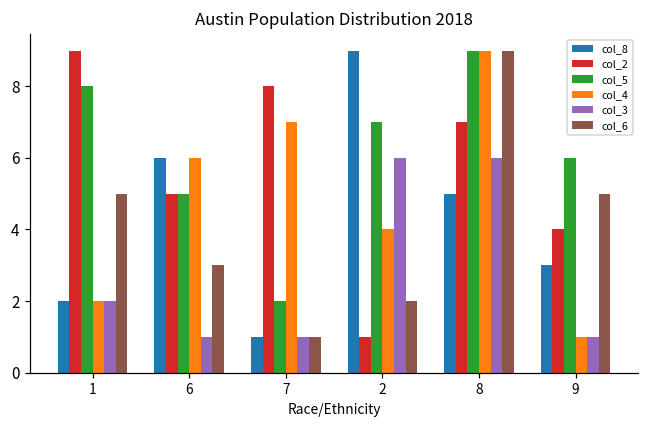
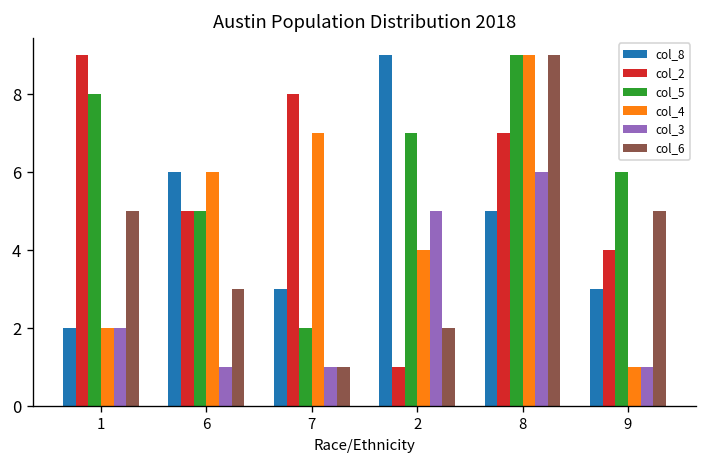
col_8, 7: 1 -> 3
col_3, 2: 6 -> 5
